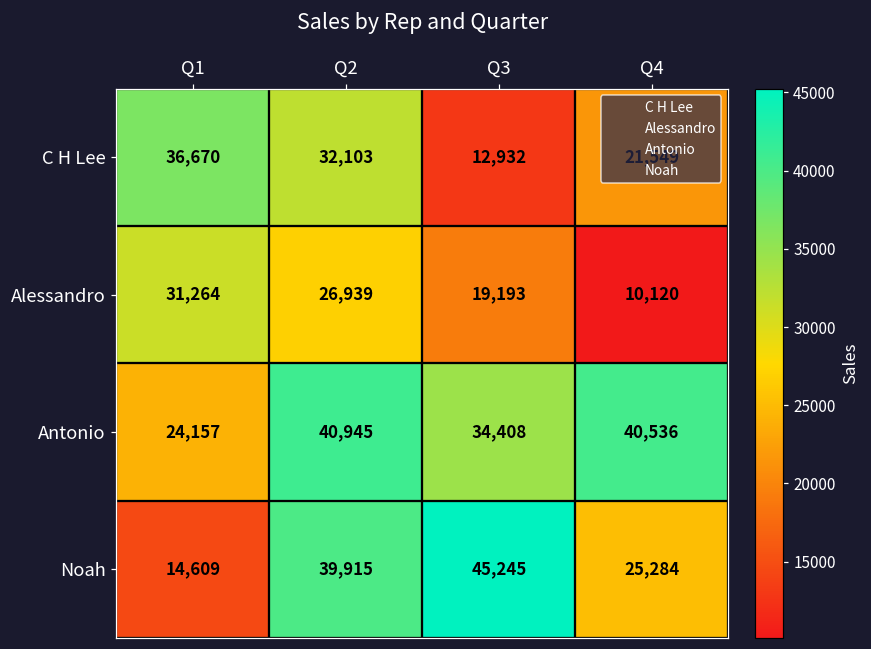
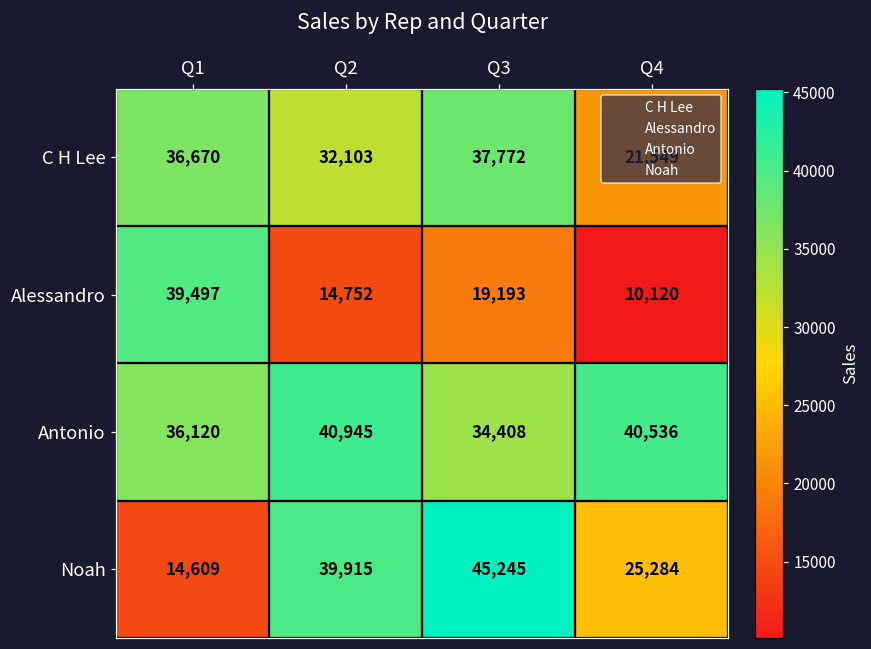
C H Lee, Q3: 12,932 -> 37,772
Alessandro, Q1: 31,264 -> 39,497
Alessandro, Q2: 26,939 -> 14,752
Antonio, Q1: 24,157 -> 36,120
